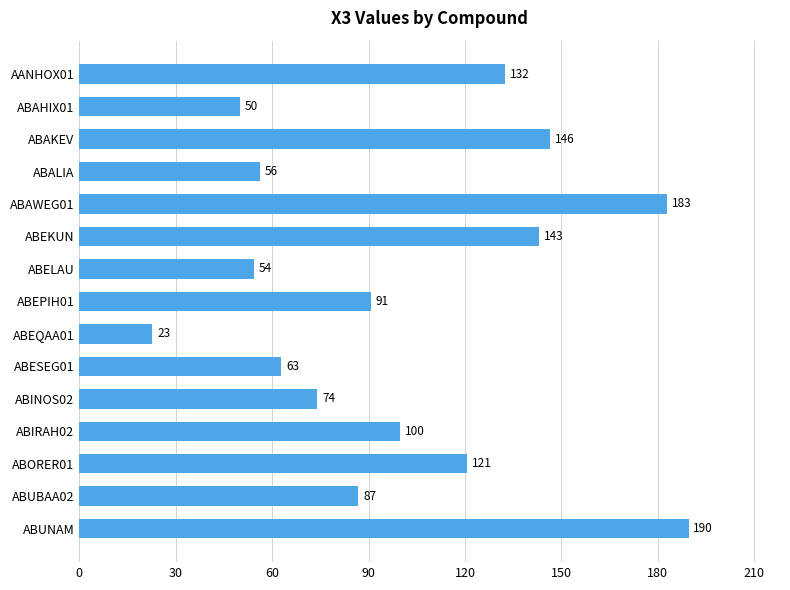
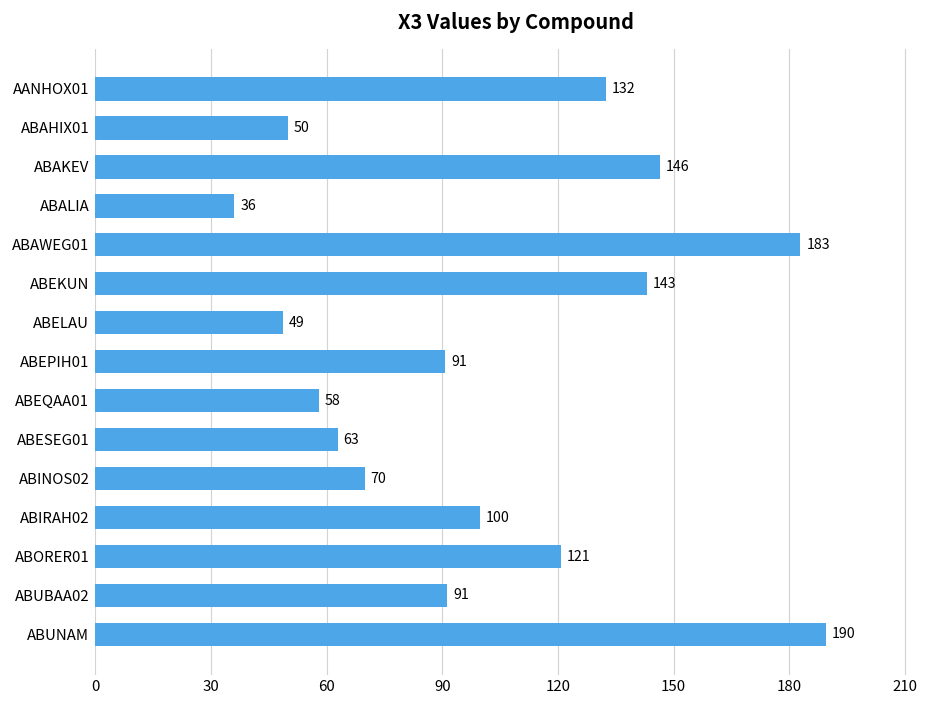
ABALIA: 56 -> 36
ABELAU: 54 -> 49
ABEQAA01: 23 -> 58
ABINOS02: 74 -> 70
ABUBAA02: 87 -> 91
